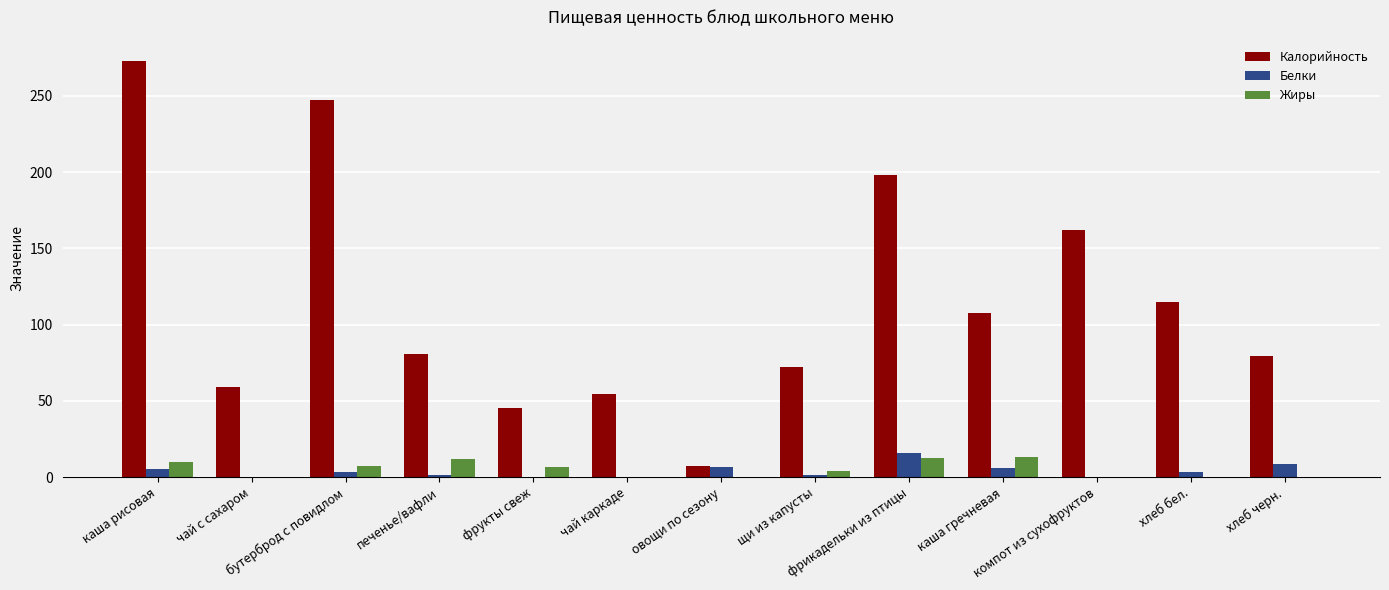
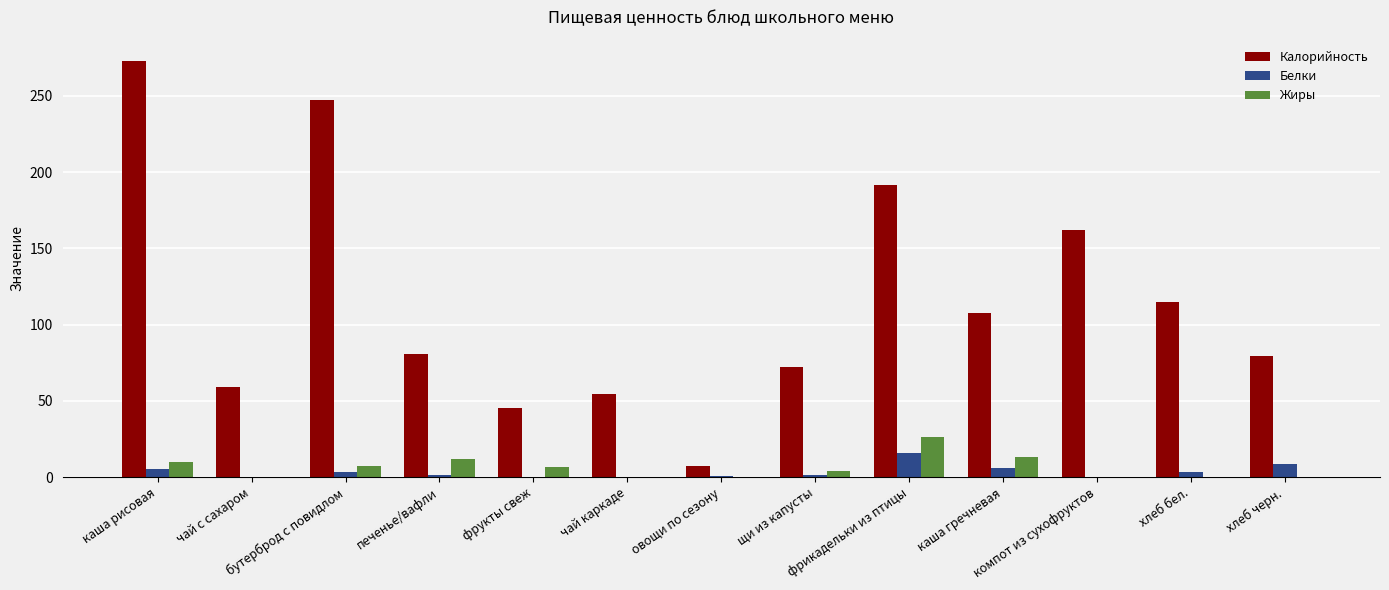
Белки, овощи по сезону: 7 -> 1
Калорийность, фрикадельки из птицы: 198 -> 191
Жиры, фрикадельки из птицы: 13 -> 26
